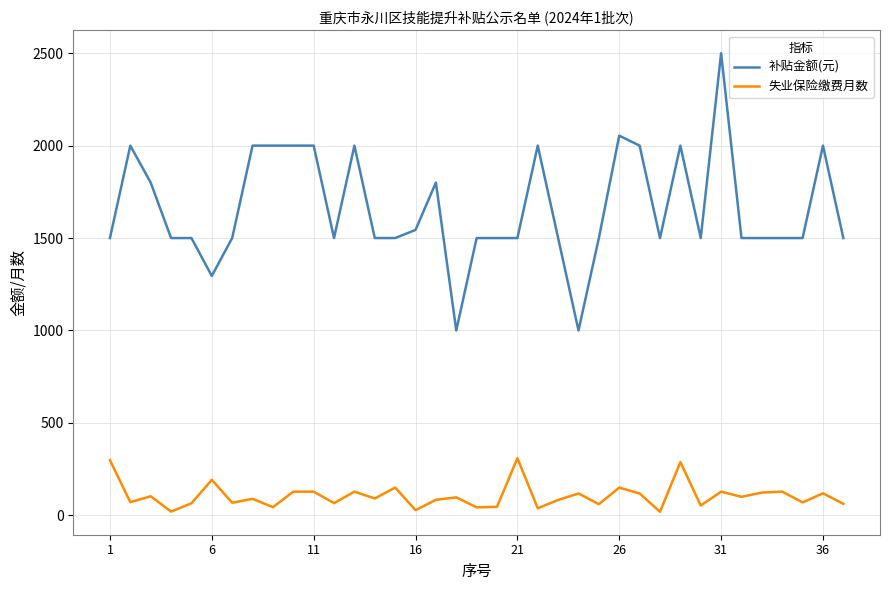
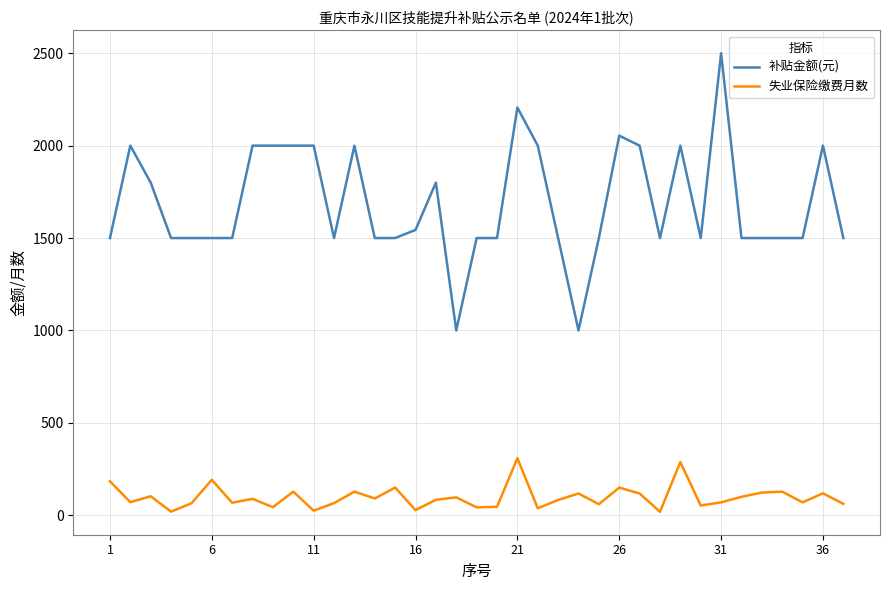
失业保险缴费月数, 1: 300 -> 180
补贴金额(元), 6: 1300 -> 1500
失业保险缴费月数, 11: 130 -> 30
补贴金额(元), 21: 1500 -> 2210
失业保险缴费月数, 31: 130 -> 70
